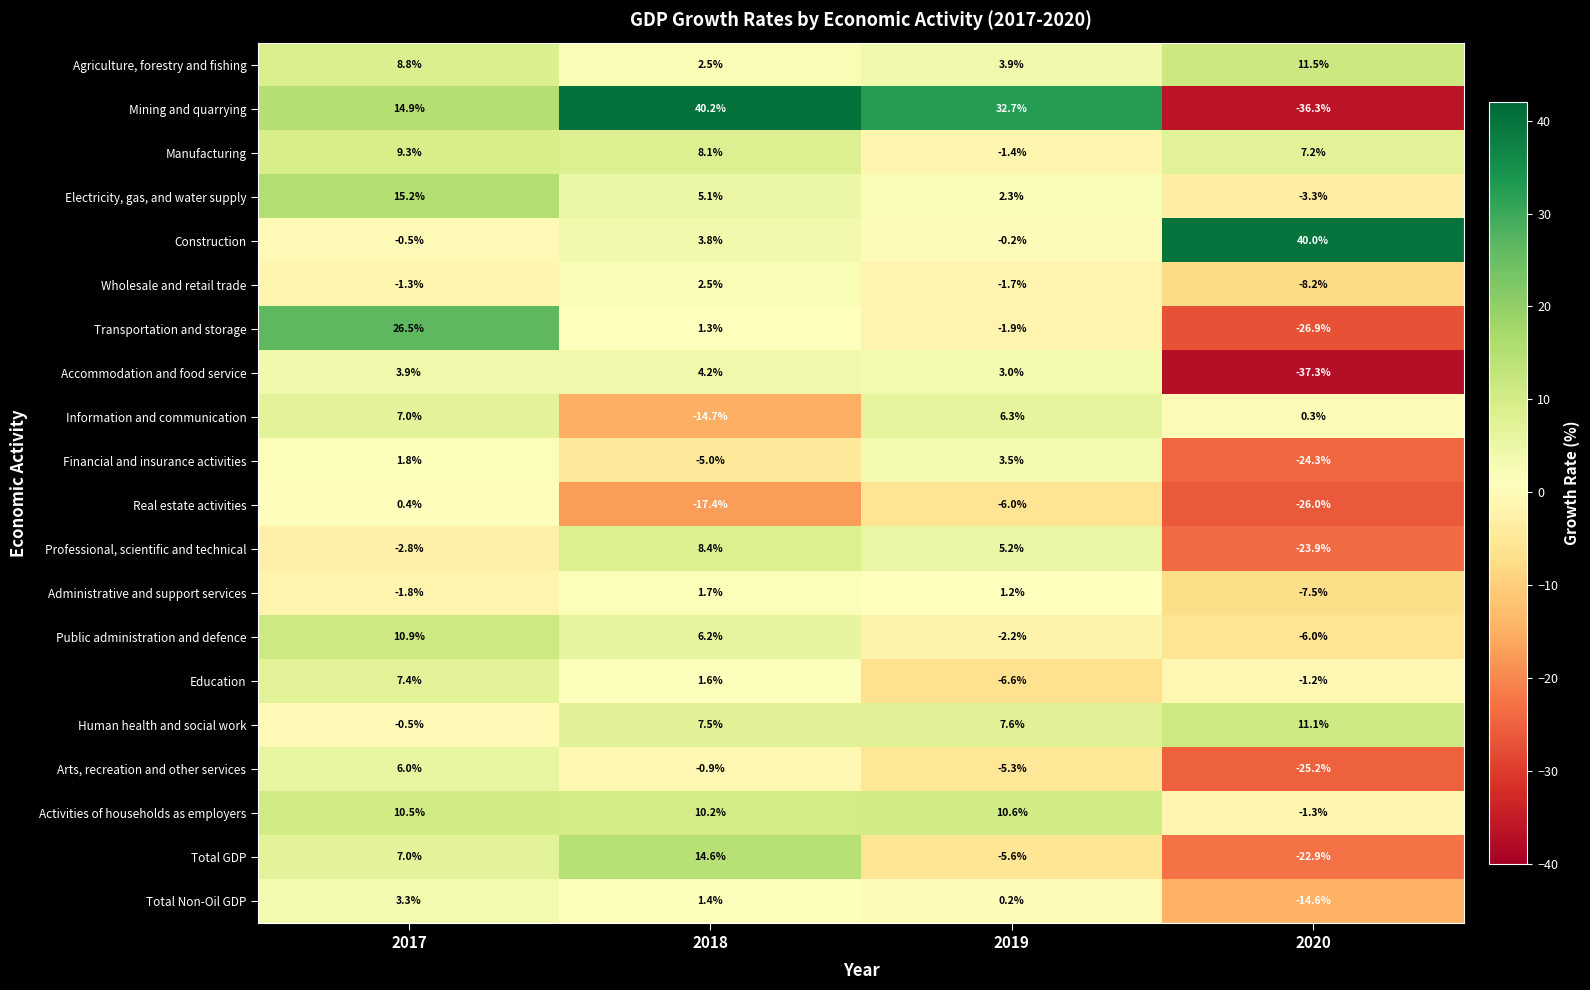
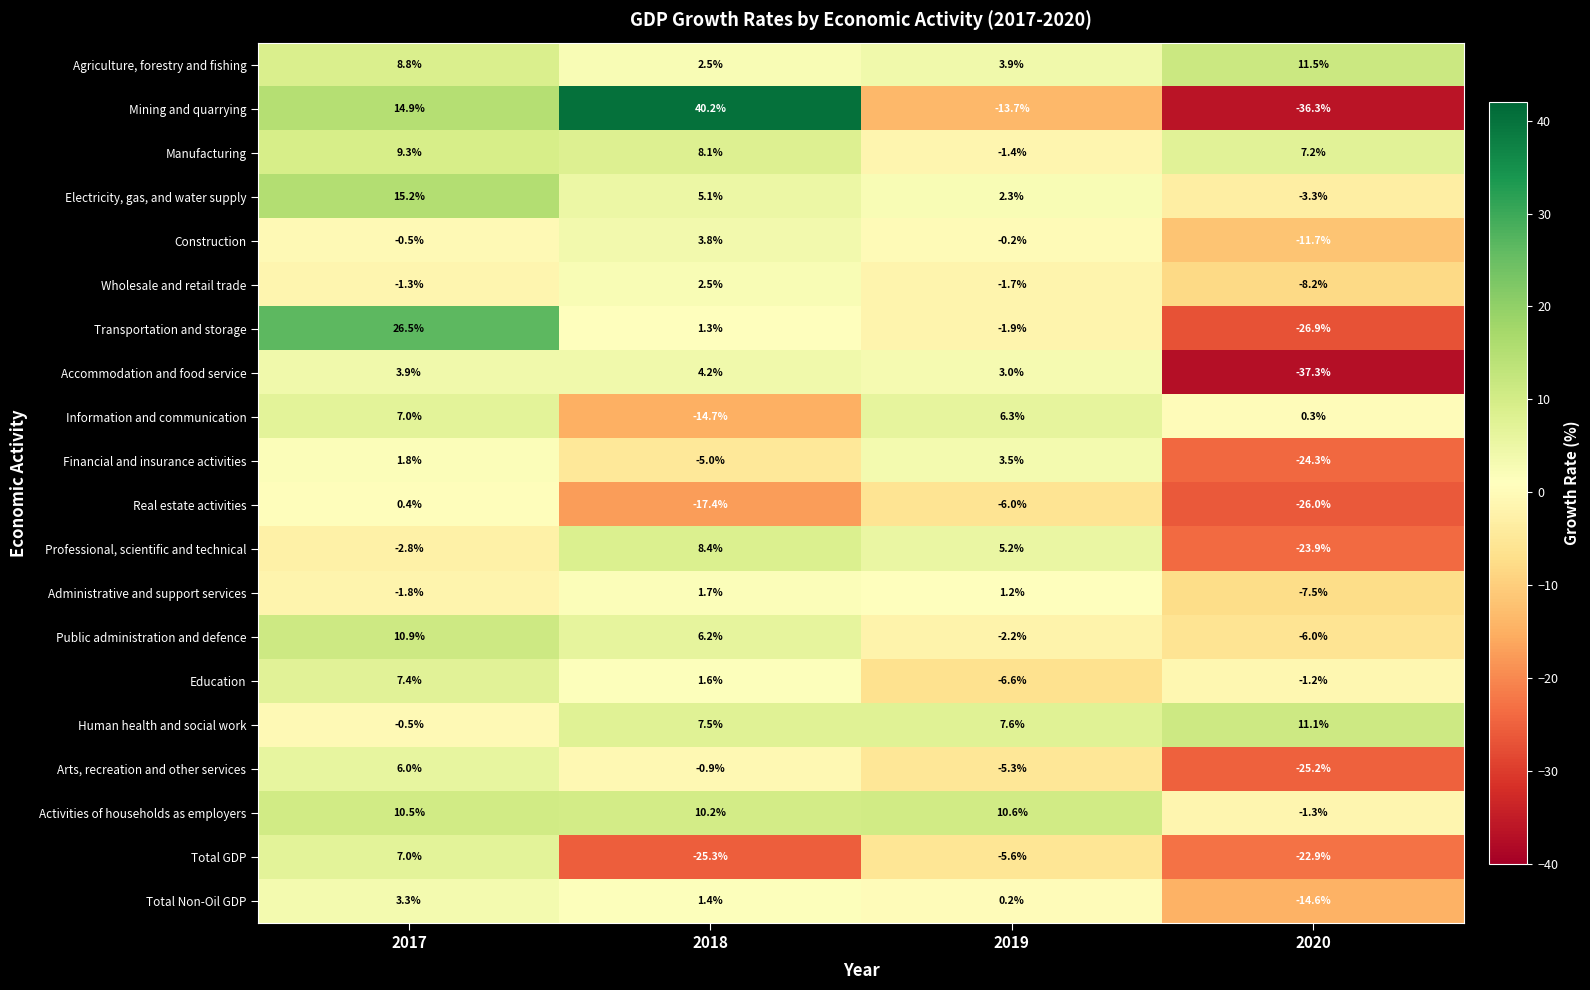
Mining and quarrying, 2019: 32.7% -> -13.7%
Construction, 2020: 40.0% -> -11.7%
Total GDP, 2018: 14.6% -> -25.3%
